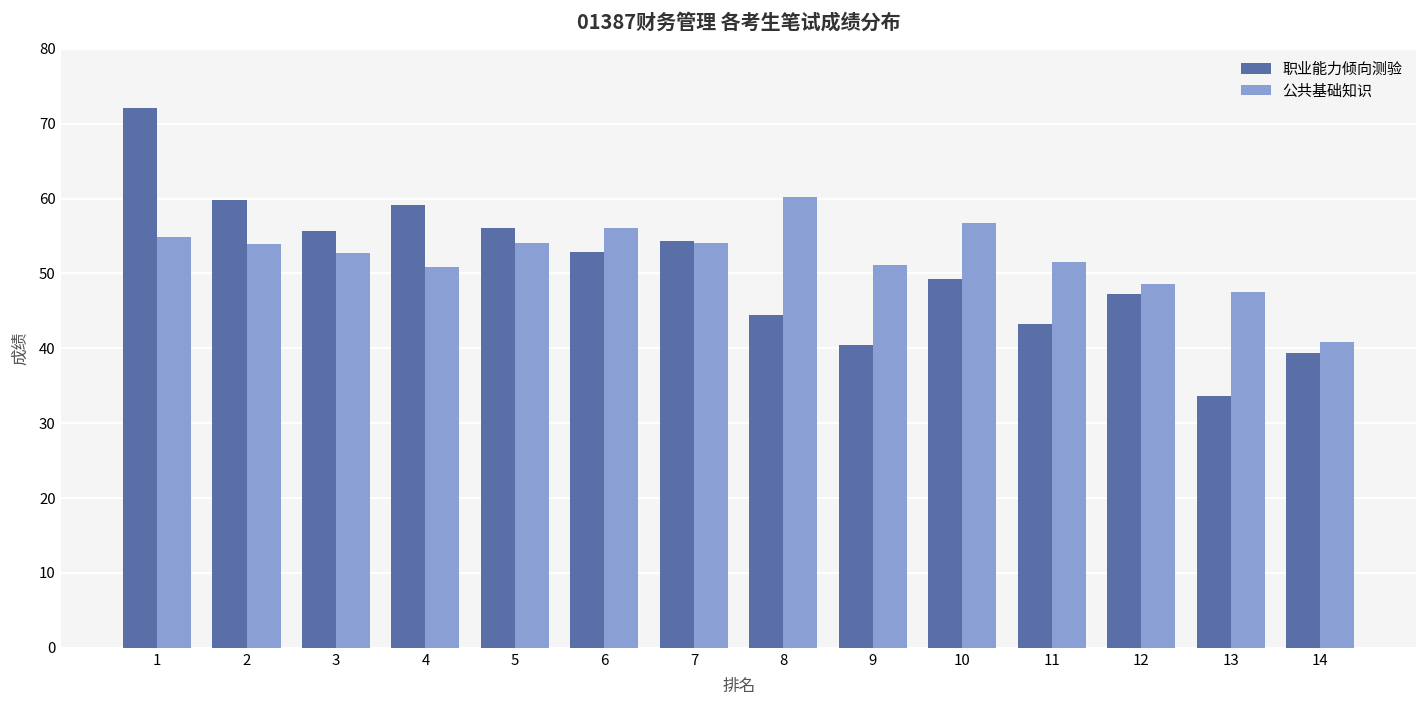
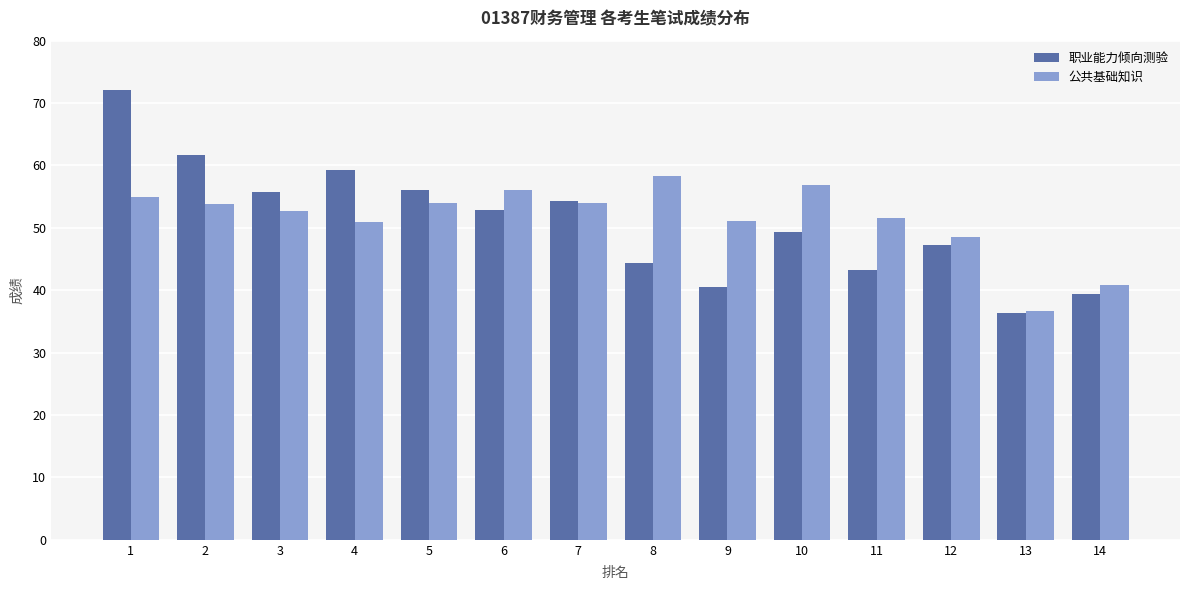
职业能力倾向测验, 2: 60 -> 62
公共基础知识, 8: 60 -> 58
职业能力倾向测验, 13: 34 -> 36
公共基础知识, 13: 48 -> 37
